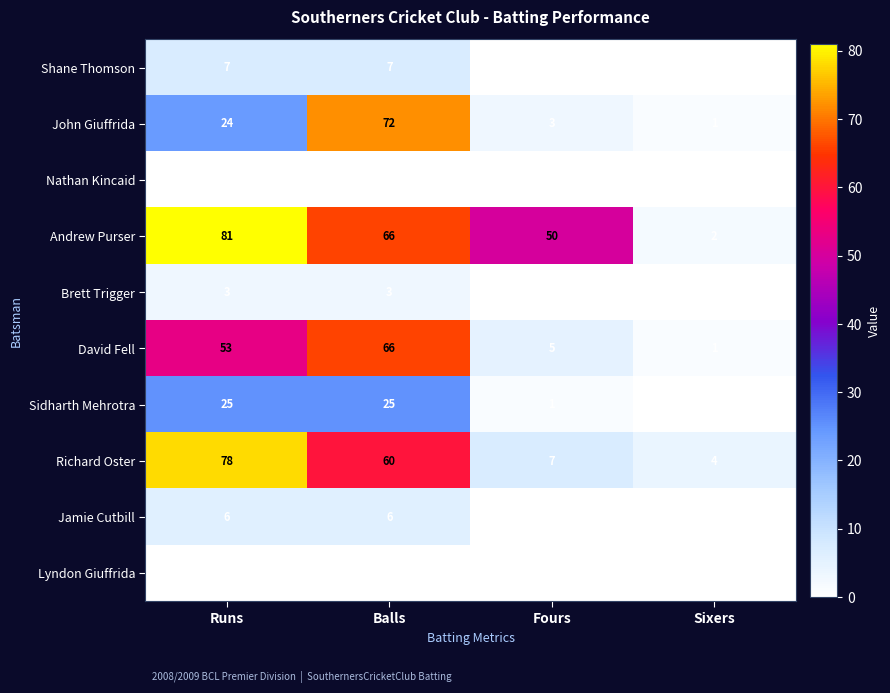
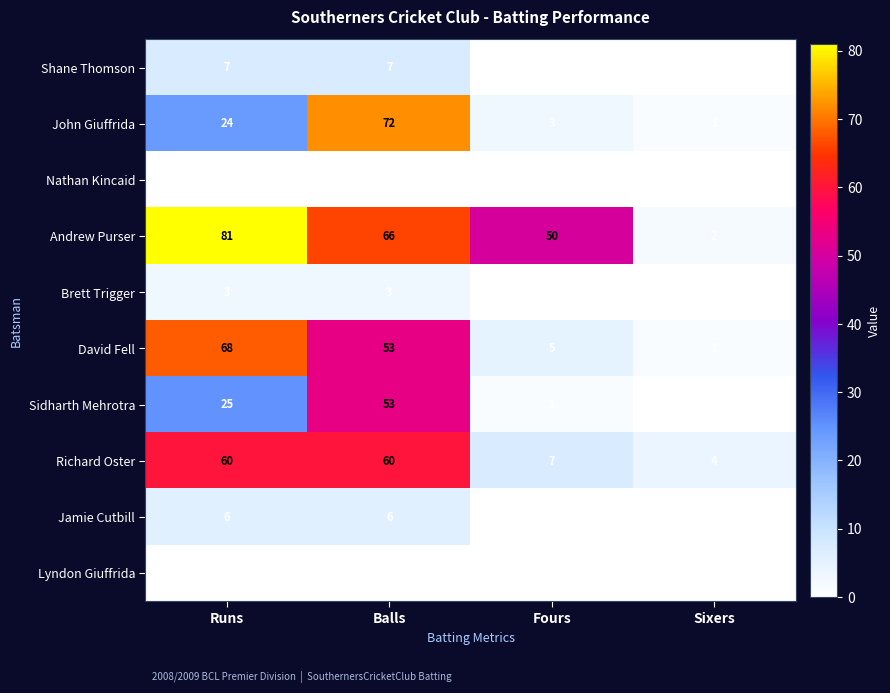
David Fell, Runs: 53 -> 68
David Fell, Balls: 66 -> 53
Sidharth Mehrotra, Balls: 25 -> 53
Richard Oster, Runs: 78 -> 60
